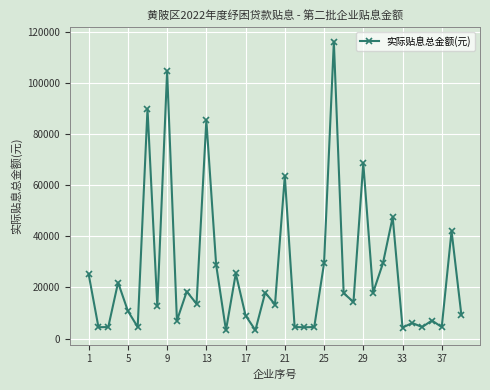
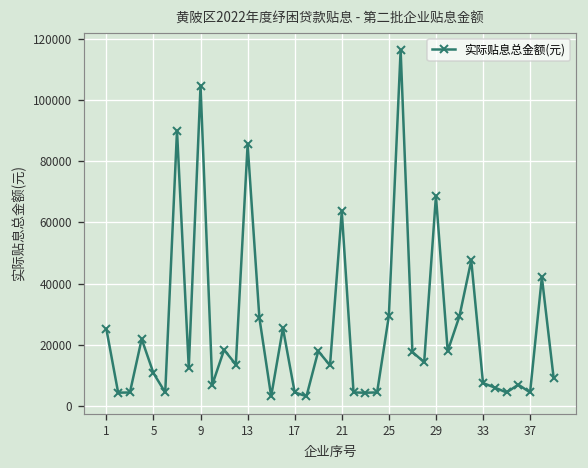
17: 9000 -> 5000
33: 4000 -> 8000
